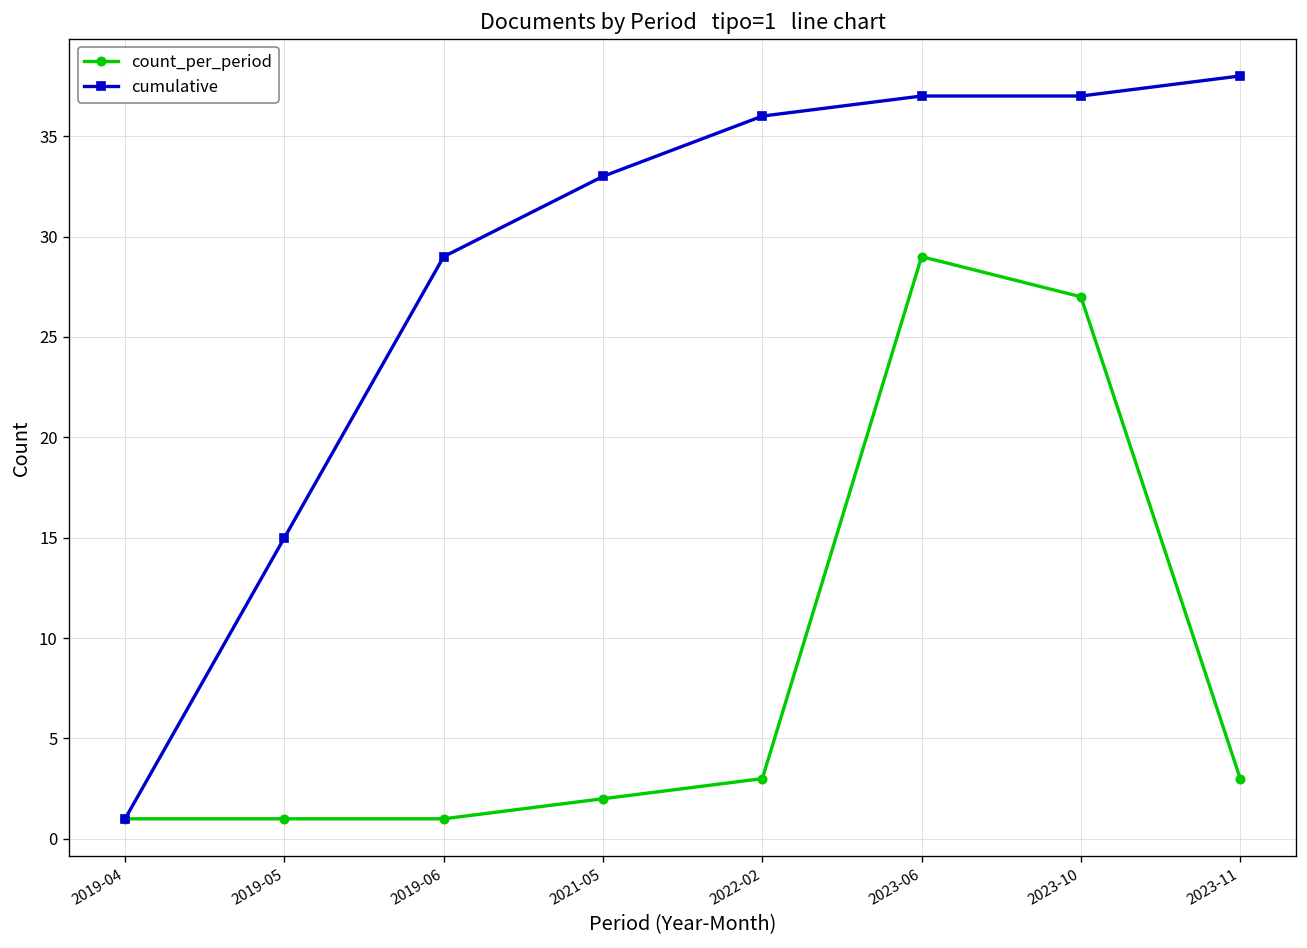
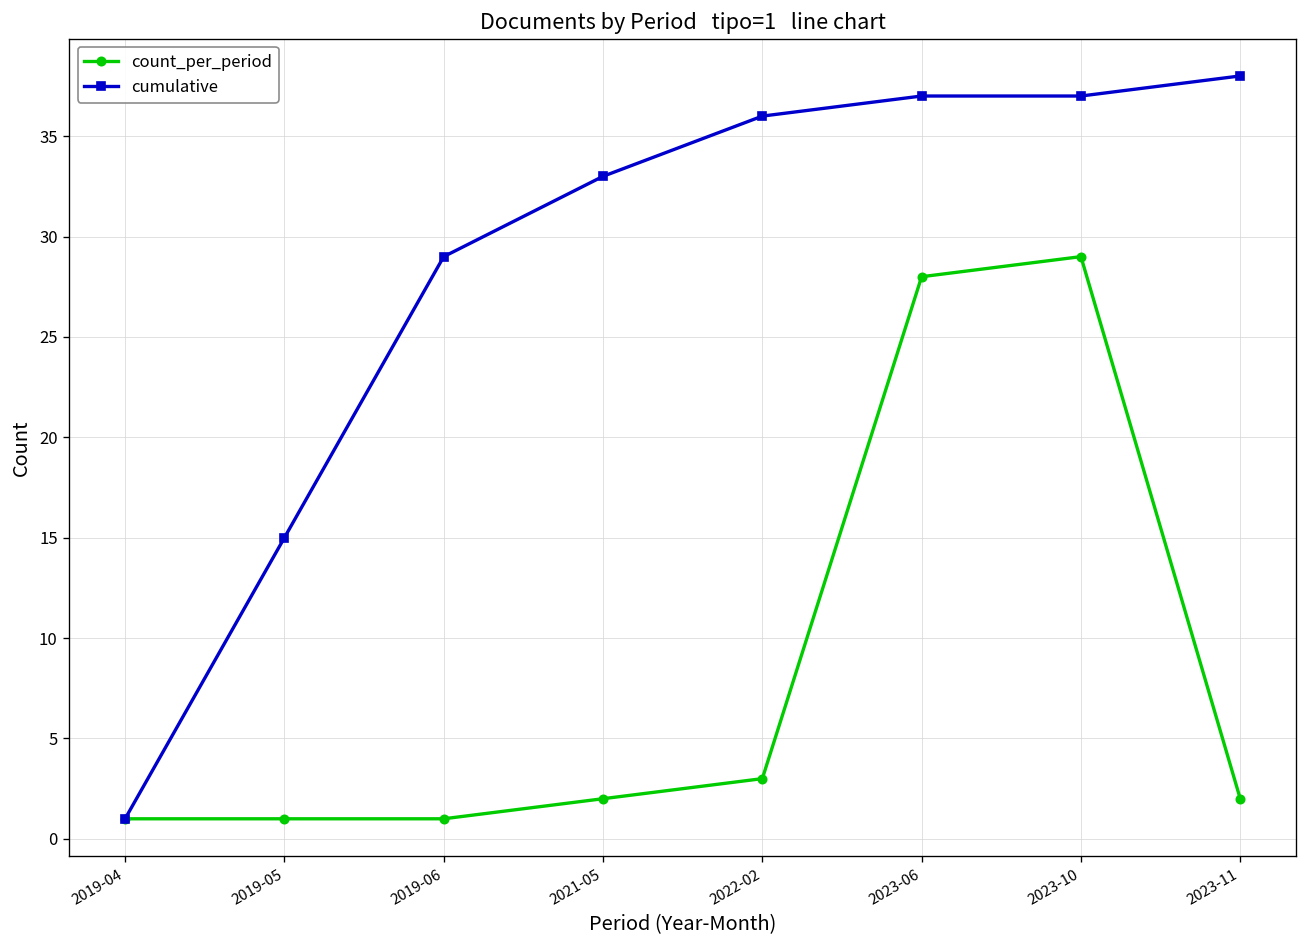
count_per_period, 2023-06: 29 -> 28
count_per_period, 2023-10: 27 -> 29
count_per_period, 2023-11: 3 -> 2
